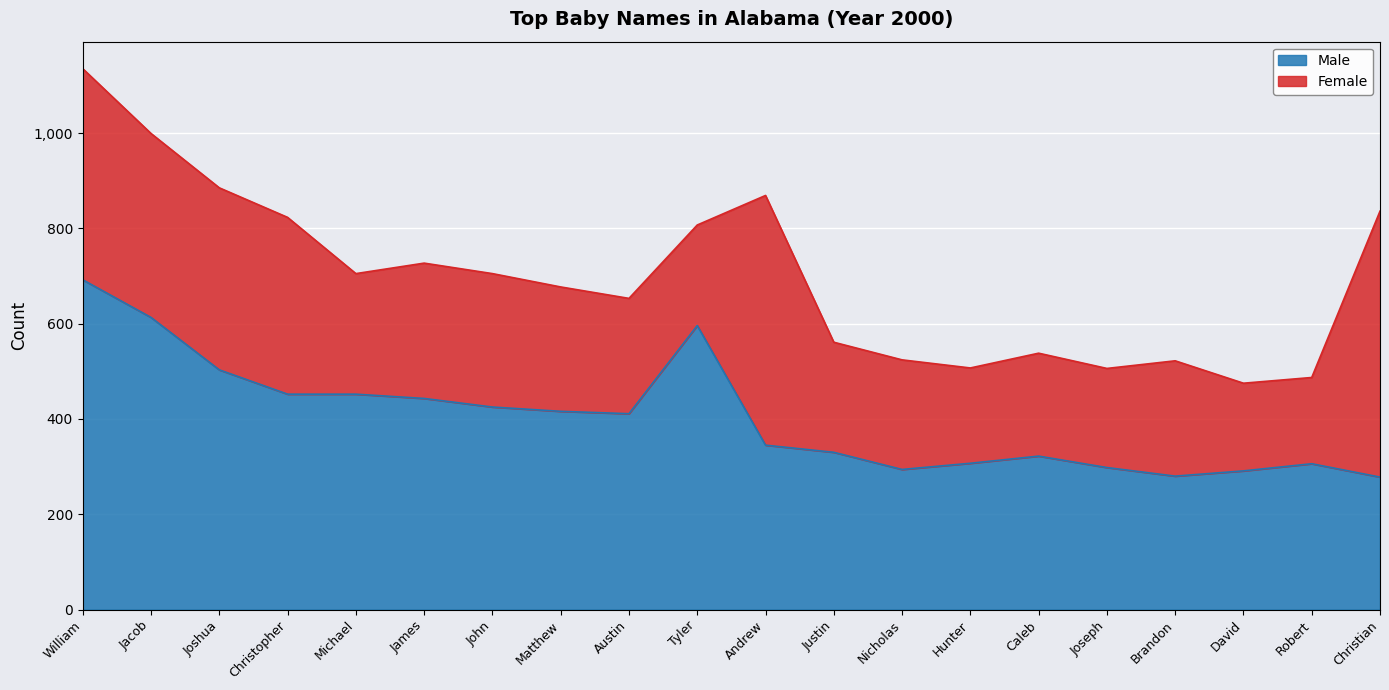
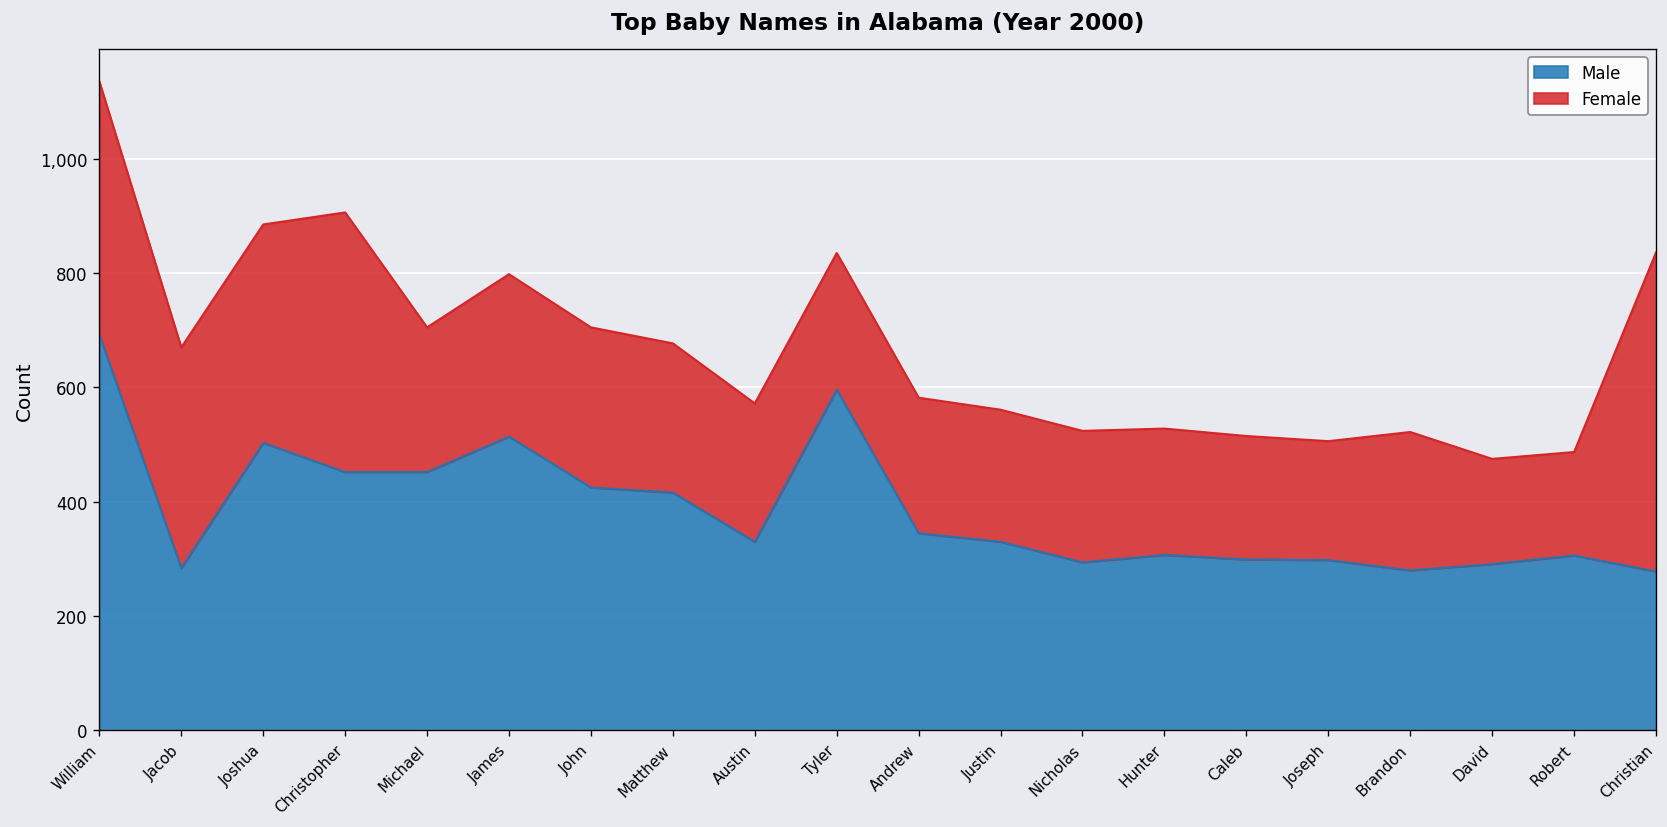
Male, Jacob: 610 -> 280
Female, Christopher: 370 -> 450
Male, James: 440 -> 510
Male, Austin: 410 -> 330
Female, Tyler: 210 -> 240
Female, Andrew: 520 -> 240
Female, Hunter: 200 -> 220
Male, Caleb: 320 -> 300
